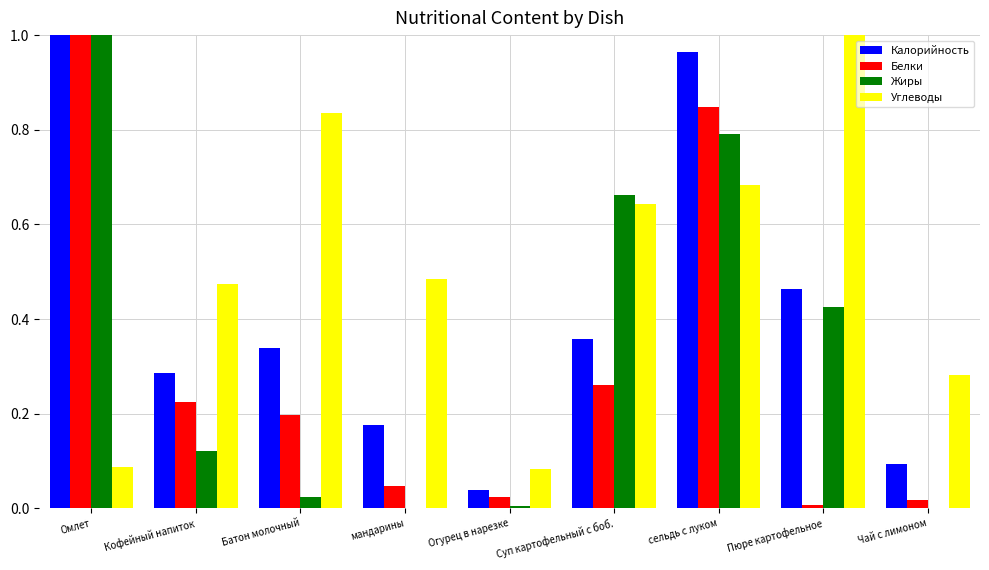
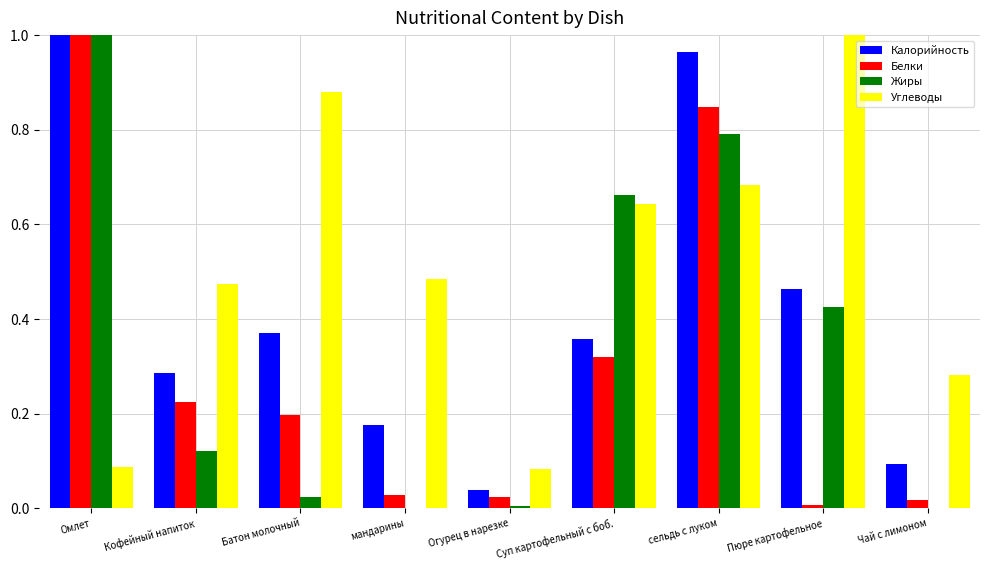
Калорийность, Батон молочный: 0.34 -> 0.37
Углеводы, Батон молочный: 0.83 -> 0.88
Белки, мандарины: 0.05 -> 0.03
Белки, Суп картофельный с боб.: 0.26 -> 0.32
